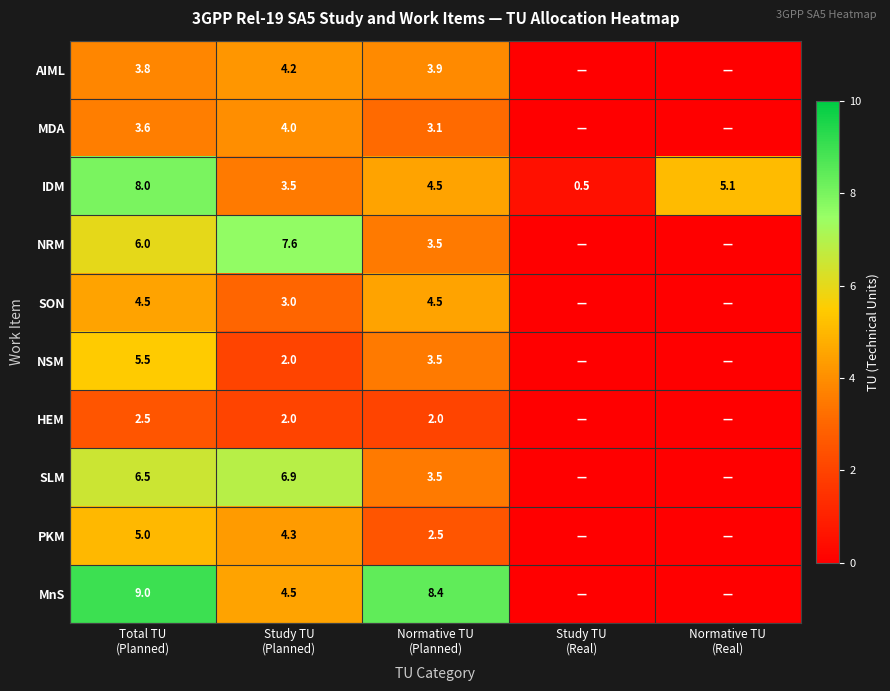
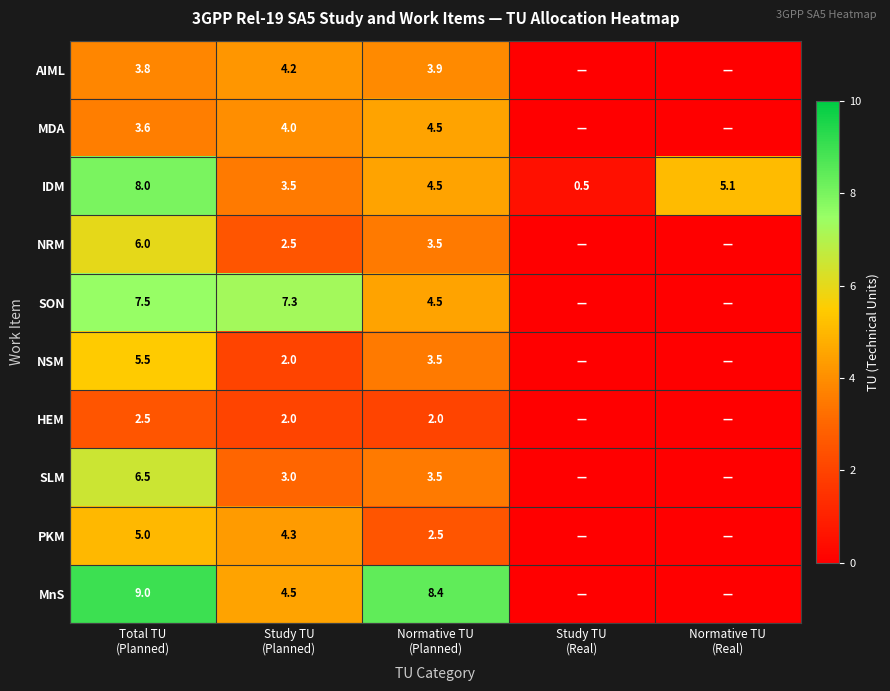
MDA, Normative TU (Planned): 3.1 -> 4.5
NRM, Study TU (Planned): 7.6 -> 2.5
SON, Total TU (Planned): 4.5 -> 7.5
SON, Study TU (Planned): 3.0 -> 7.3
SLM, Study TU (Planned): 6.9 -> 3.0
